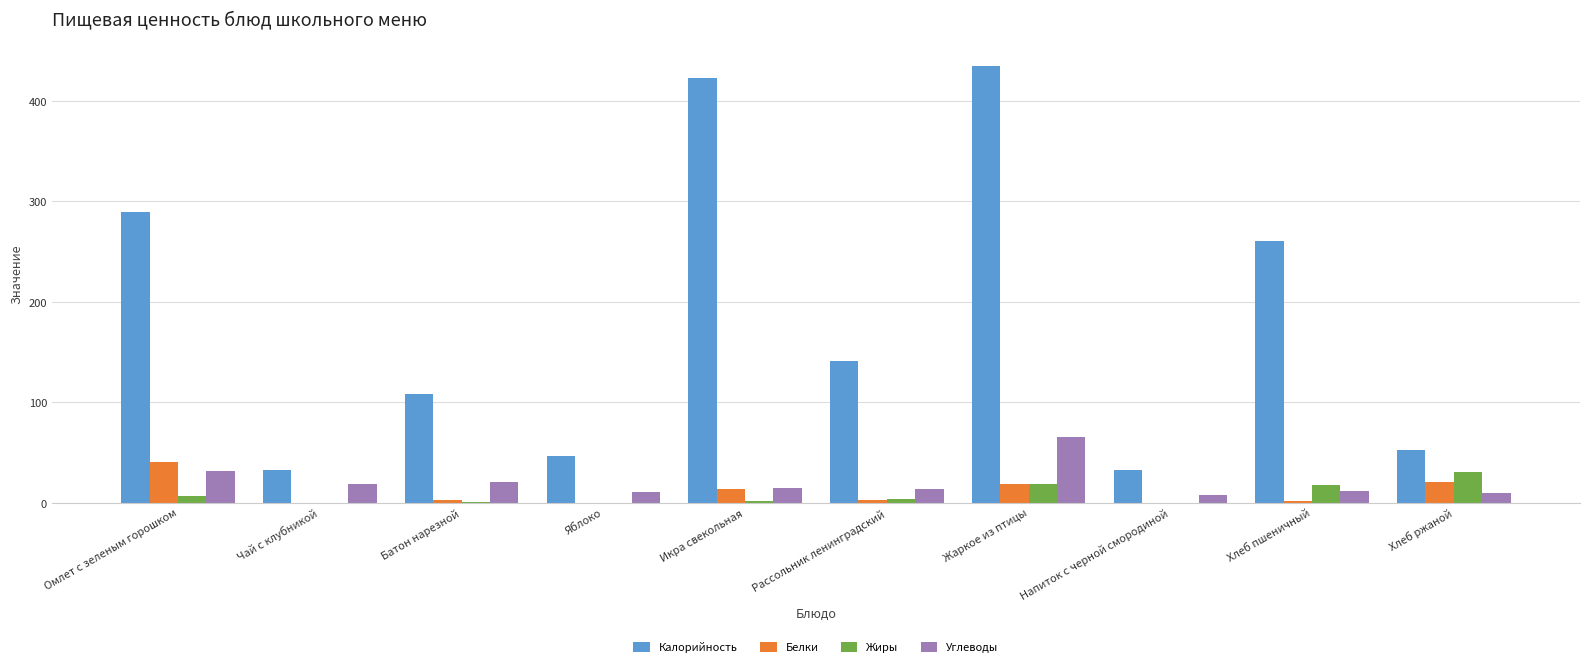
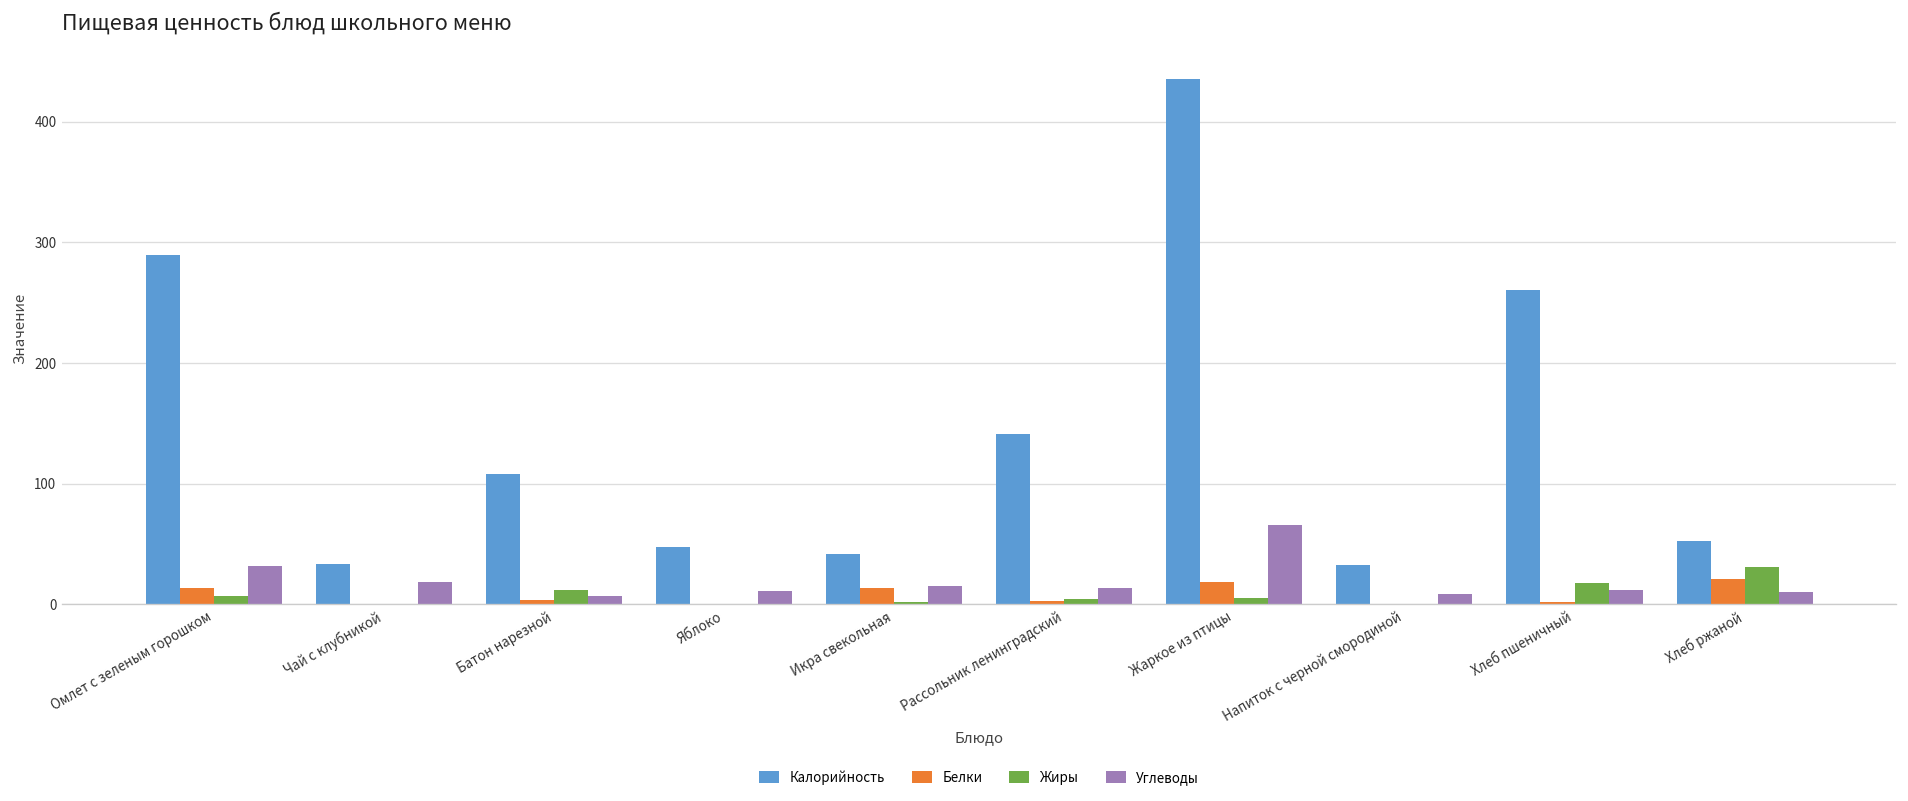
Белки, Омлет с зеленым горошком: 41 -> 13
Жиры, Батон нарезной: 1 -> 12
Углеводы, Батон нарезной: 21 -> 7
Калорийность, Икра свекольная: 423 -> 41
Жиры, Жаркое из птицы: 19 -> 5
